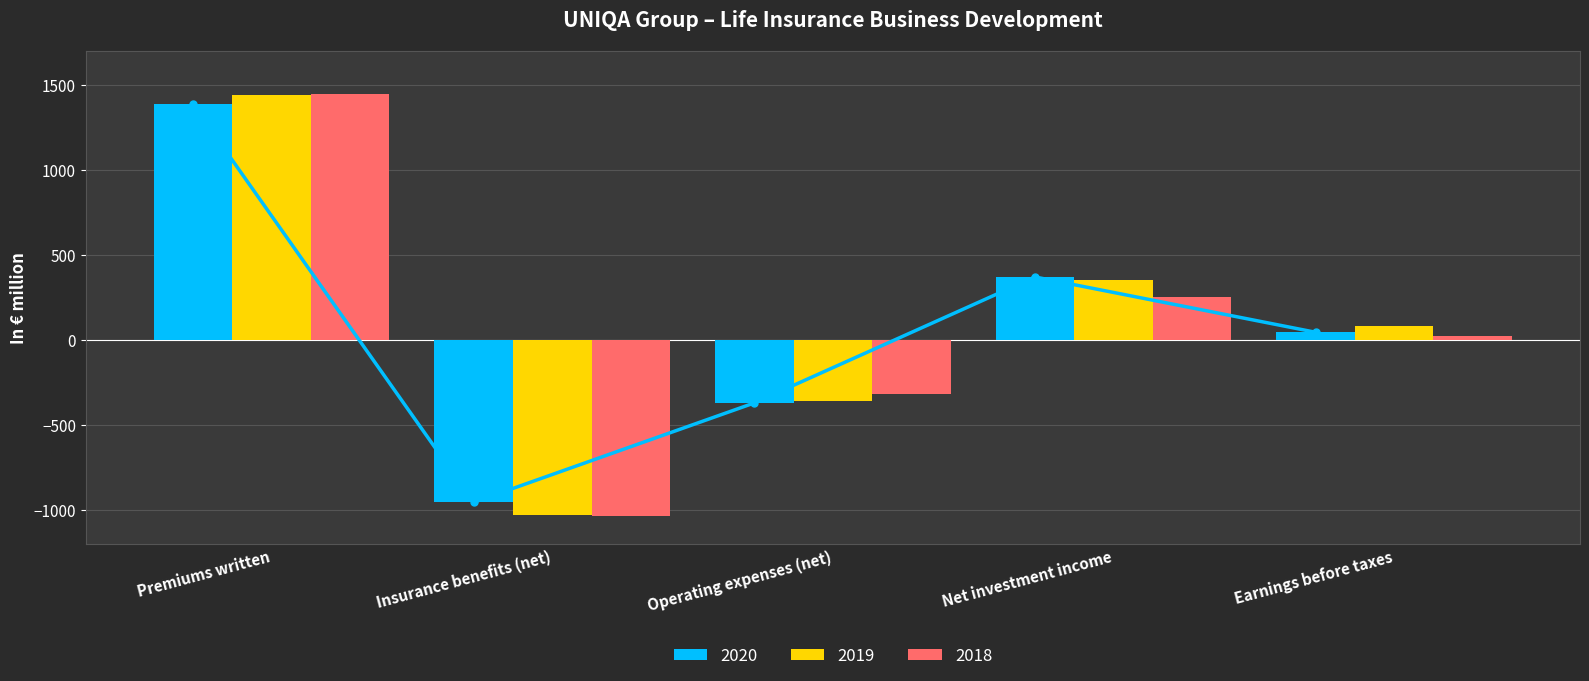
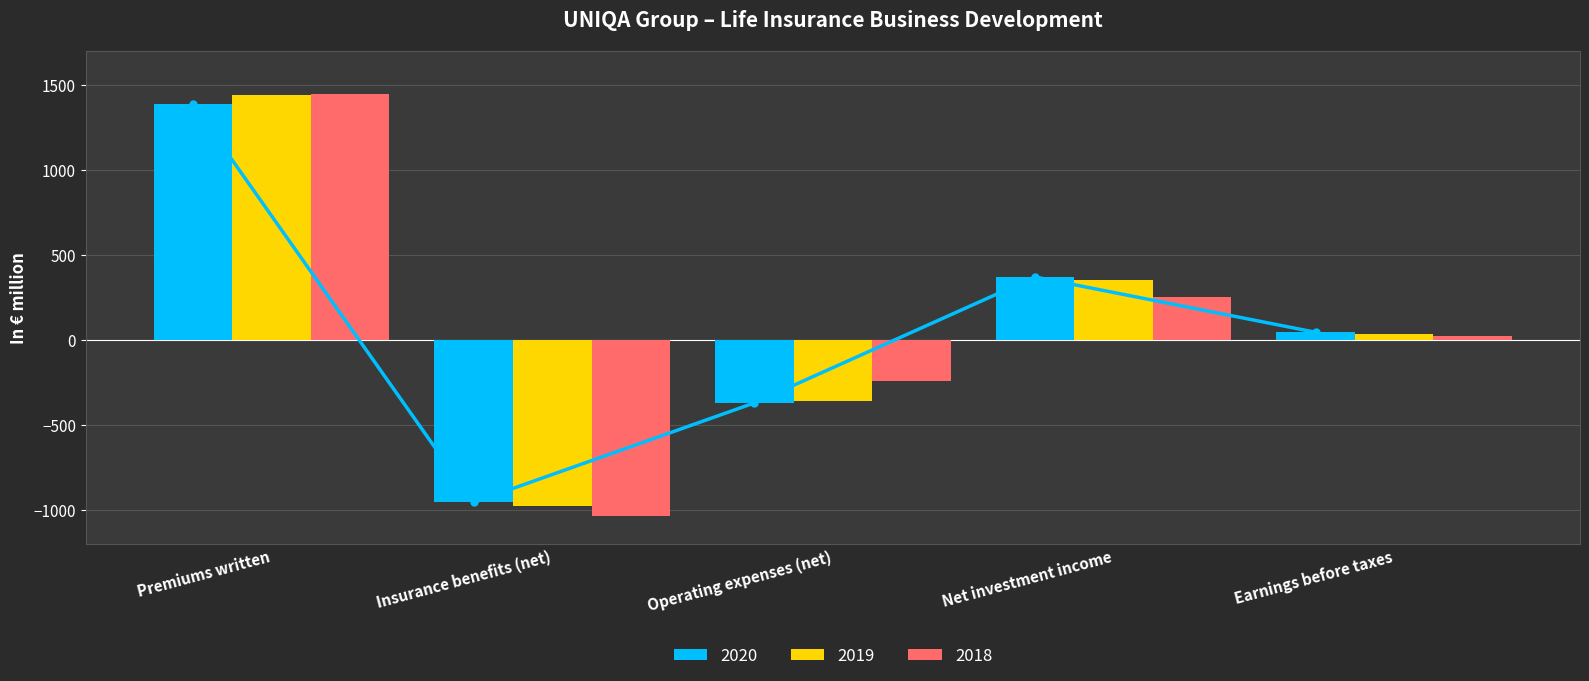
2019, Insurance benefits (net): -1030 -> -980
2018, Operating expenses (net): -320 -> -240
2019, Earnings before taxes: 80 -> 40
